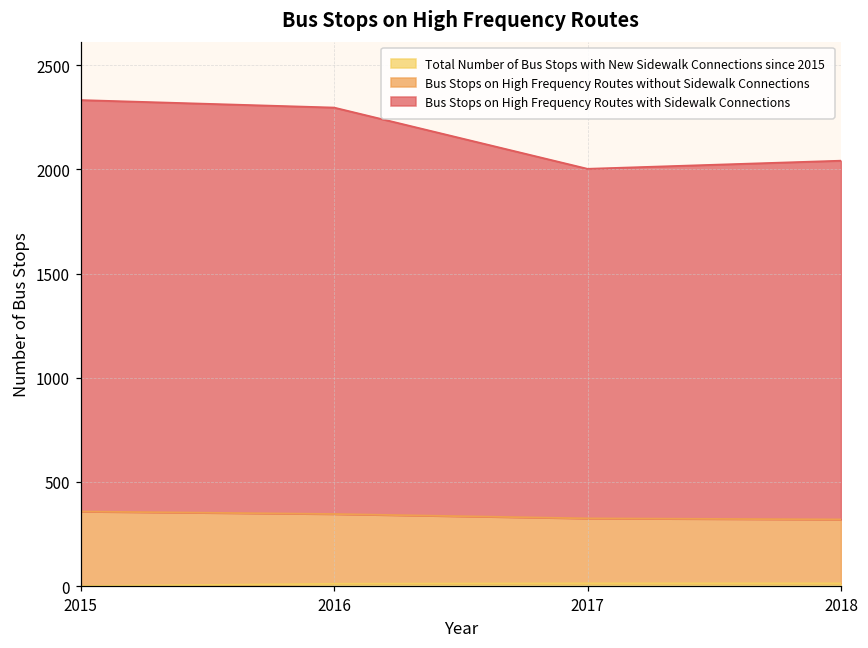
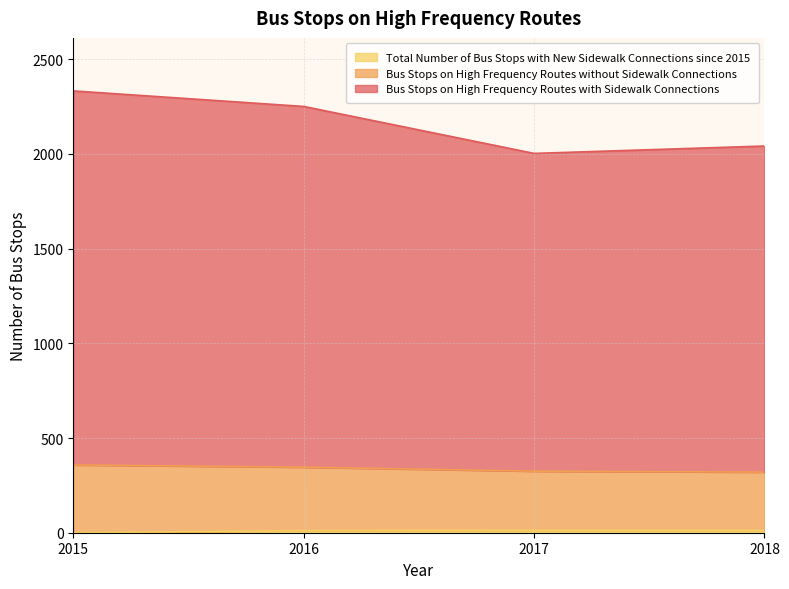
Bus Stops on High Frequency Routes with Sidewalk Connections, 2016: 1950 -> 1910
